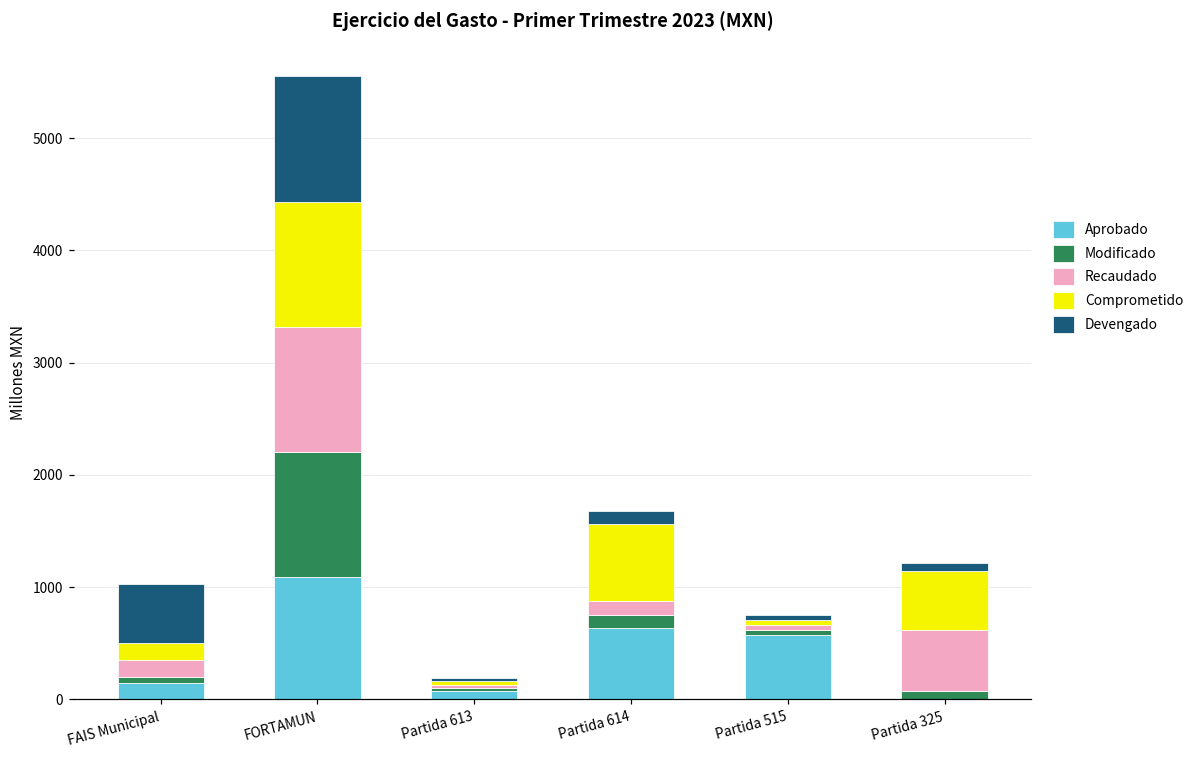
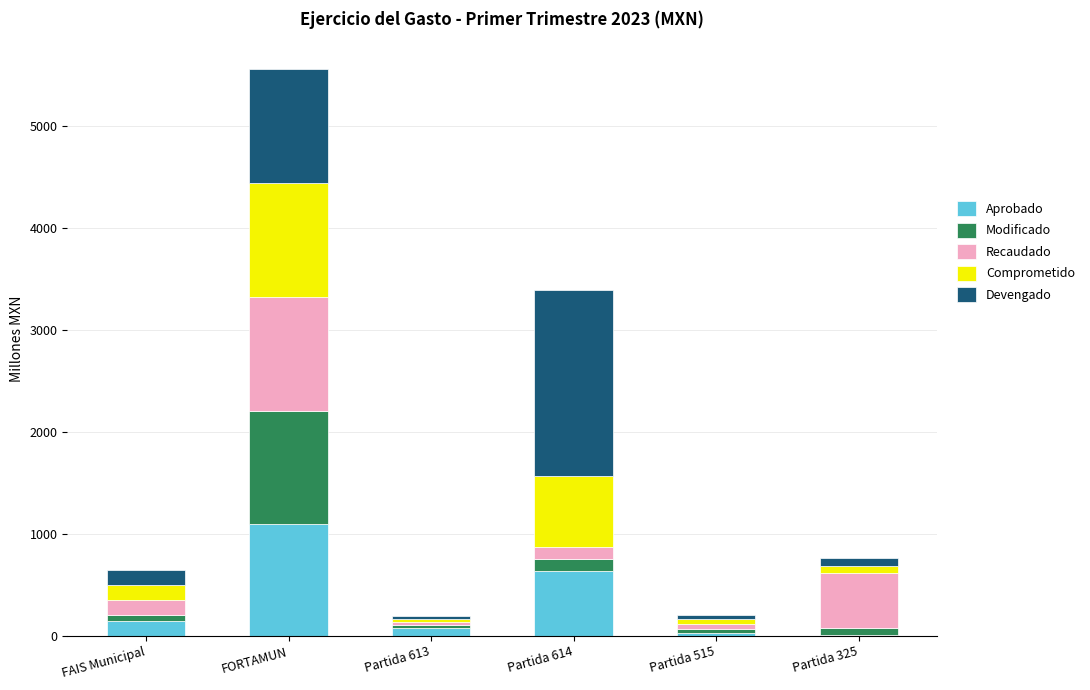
Devengado, FAIS Municipal: 530 -> 150
Devengado, Partida 614: 120 -> 1830
Aprobado, Partida 515: 570 -> 20
Comprometido, Partida 325: 530 -> 70
